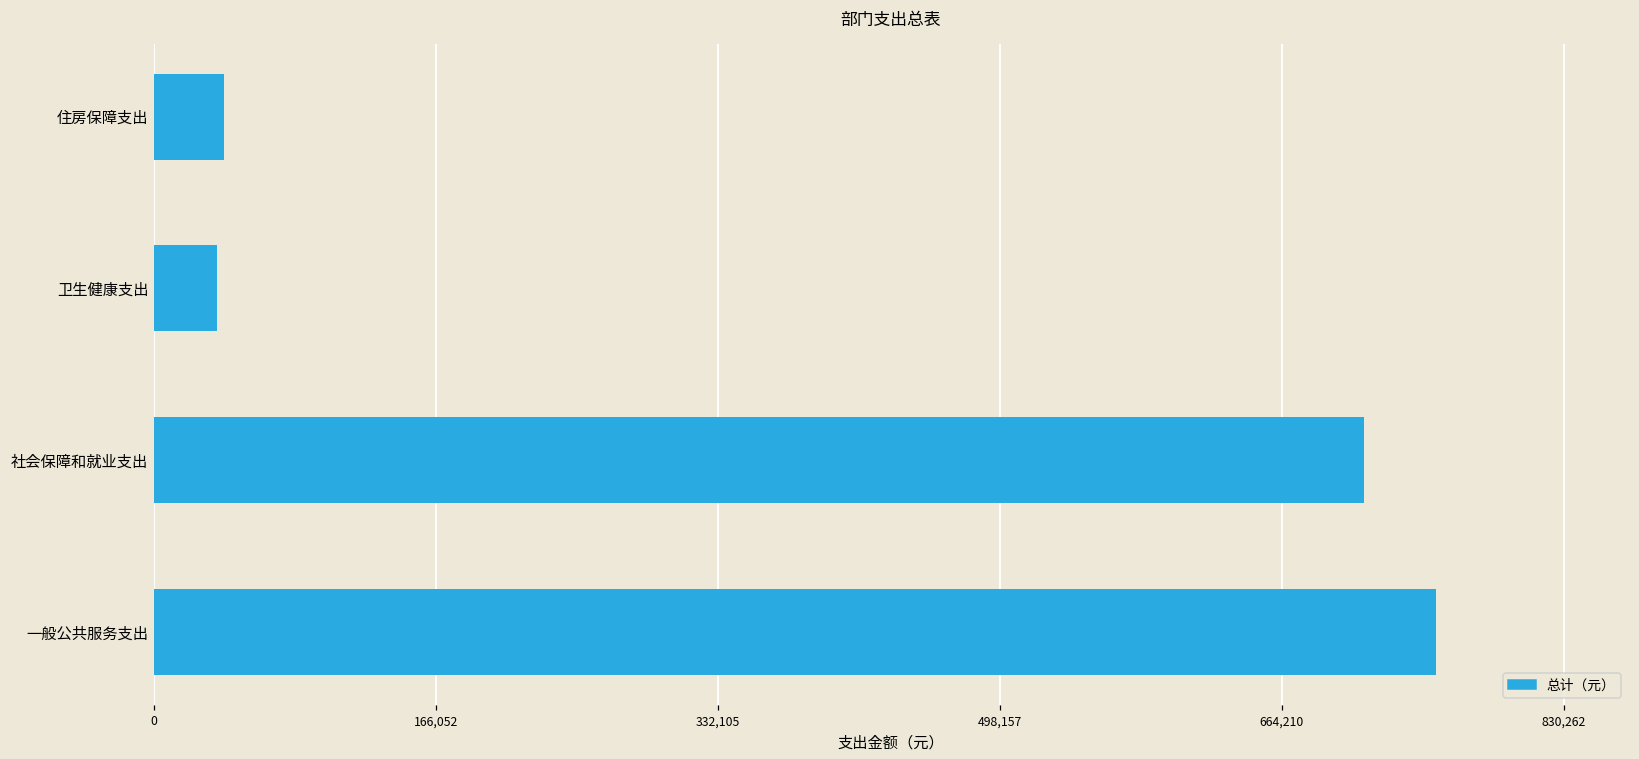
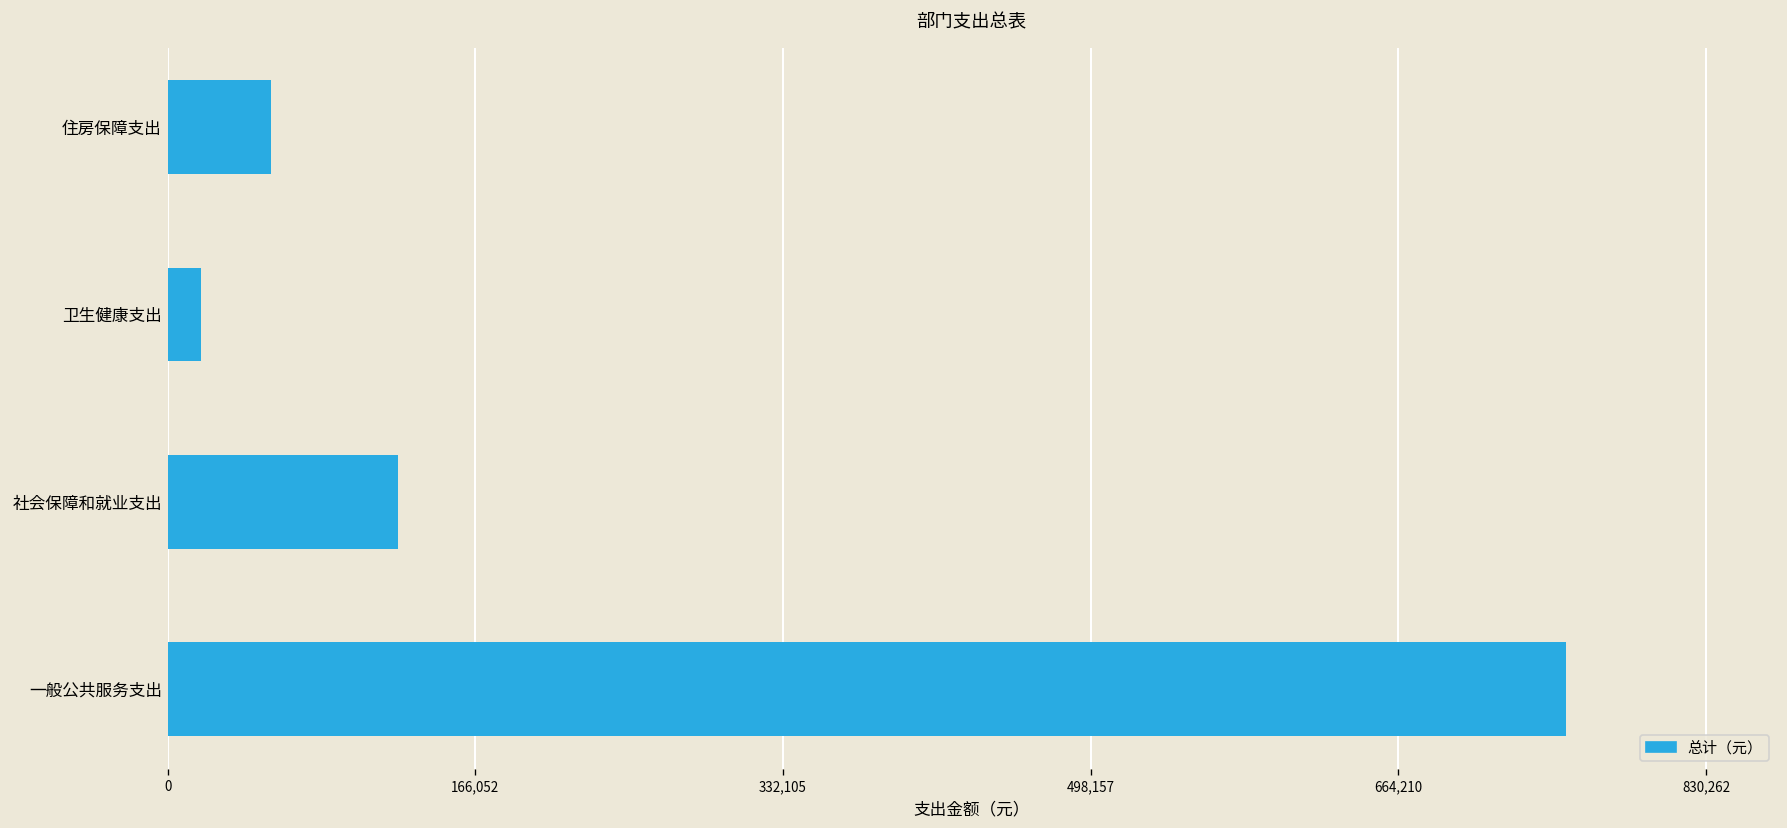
住房保障支出: 41,000 -> 56,000
卫生健康支出: 37,000 -> 18,000
社会保障和就业支出: 712,000 -> 124,000
